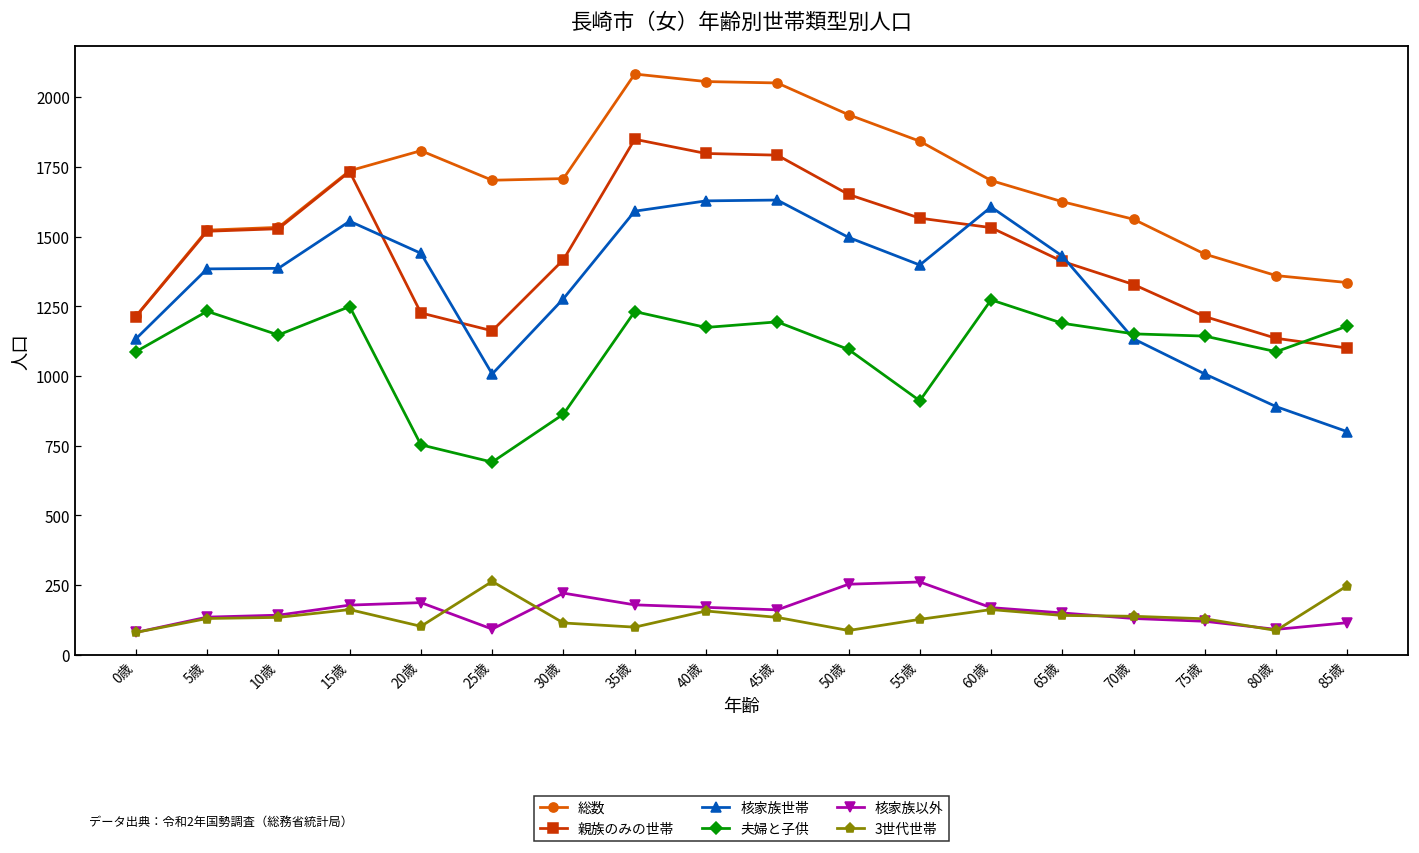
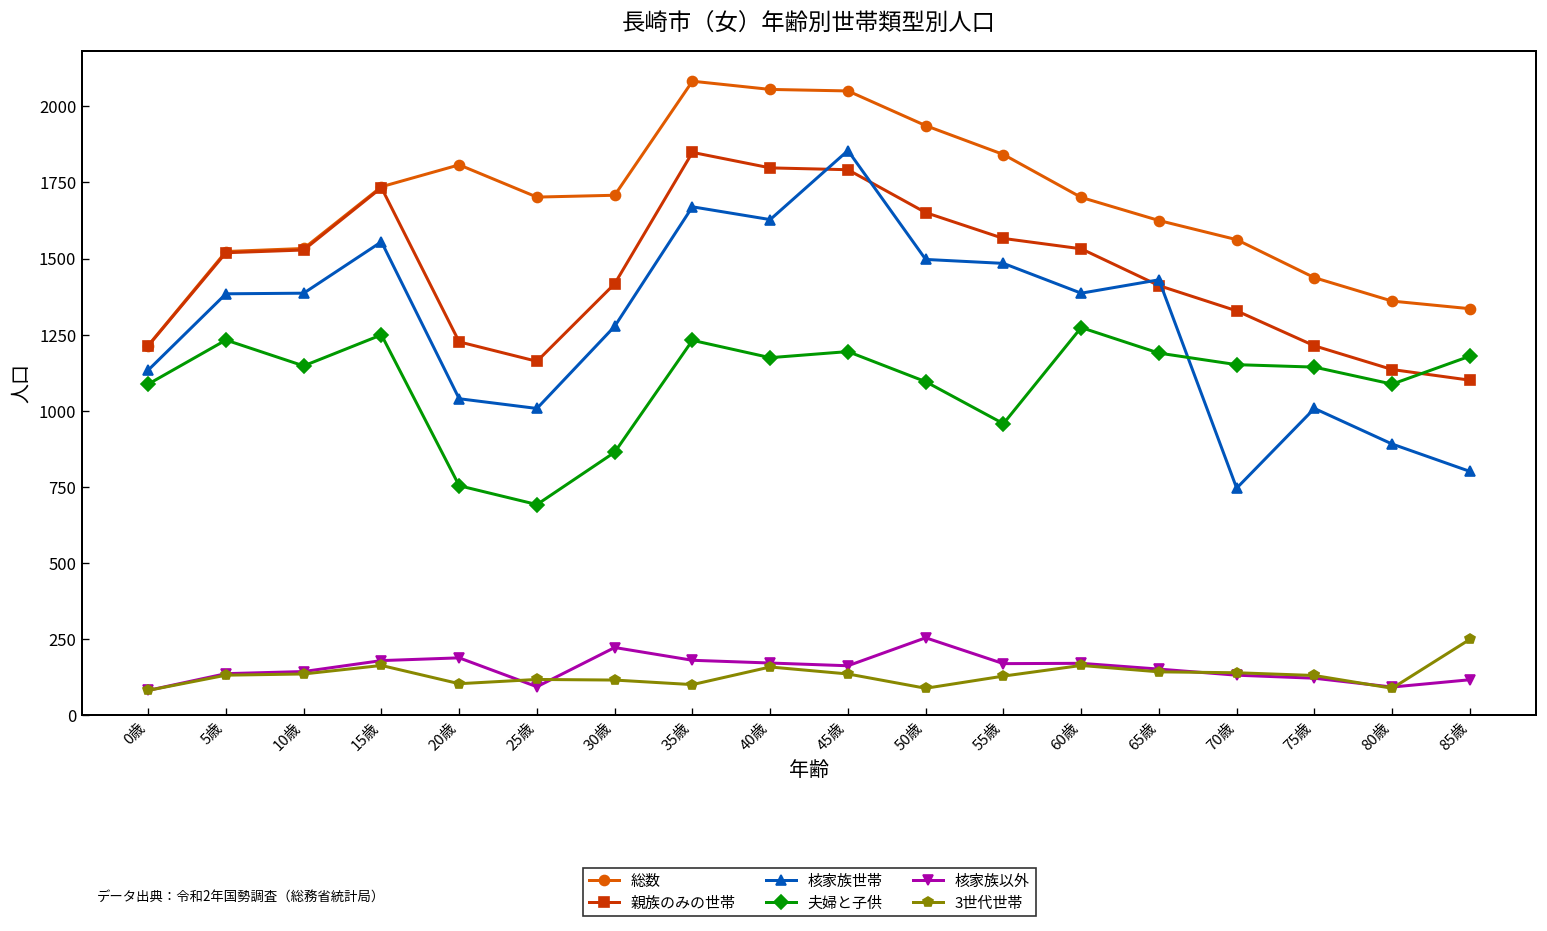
核家族世帯, 20歳: 1440 -> 1040
3世代世帯, 25歳: 260 -> 120
核家族世帯, 35歳: 1590 -> 1670
核家族世帯, 45歳: 1630 -> 1860
核家族世帯, 55歳: 1400 -> 1480
夫婦と子供, 55歳: 910 -> 960
核家族以外, 55歳: 260 -> 170
核家族世帯, 60歳: 1610 -> 1390
核家族世帯, 70歳: 1130 -> 750
